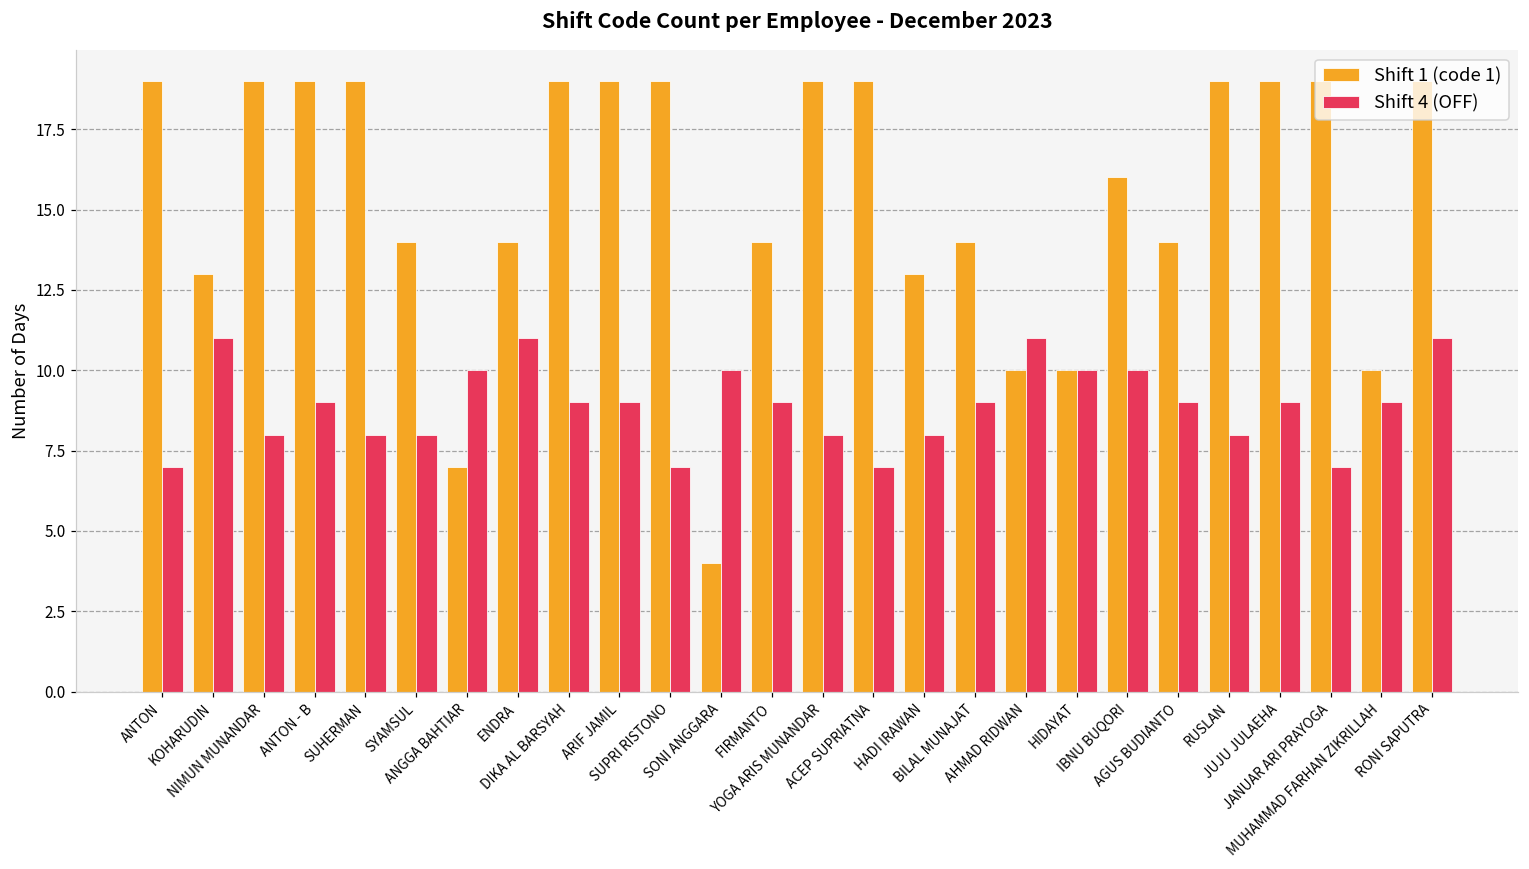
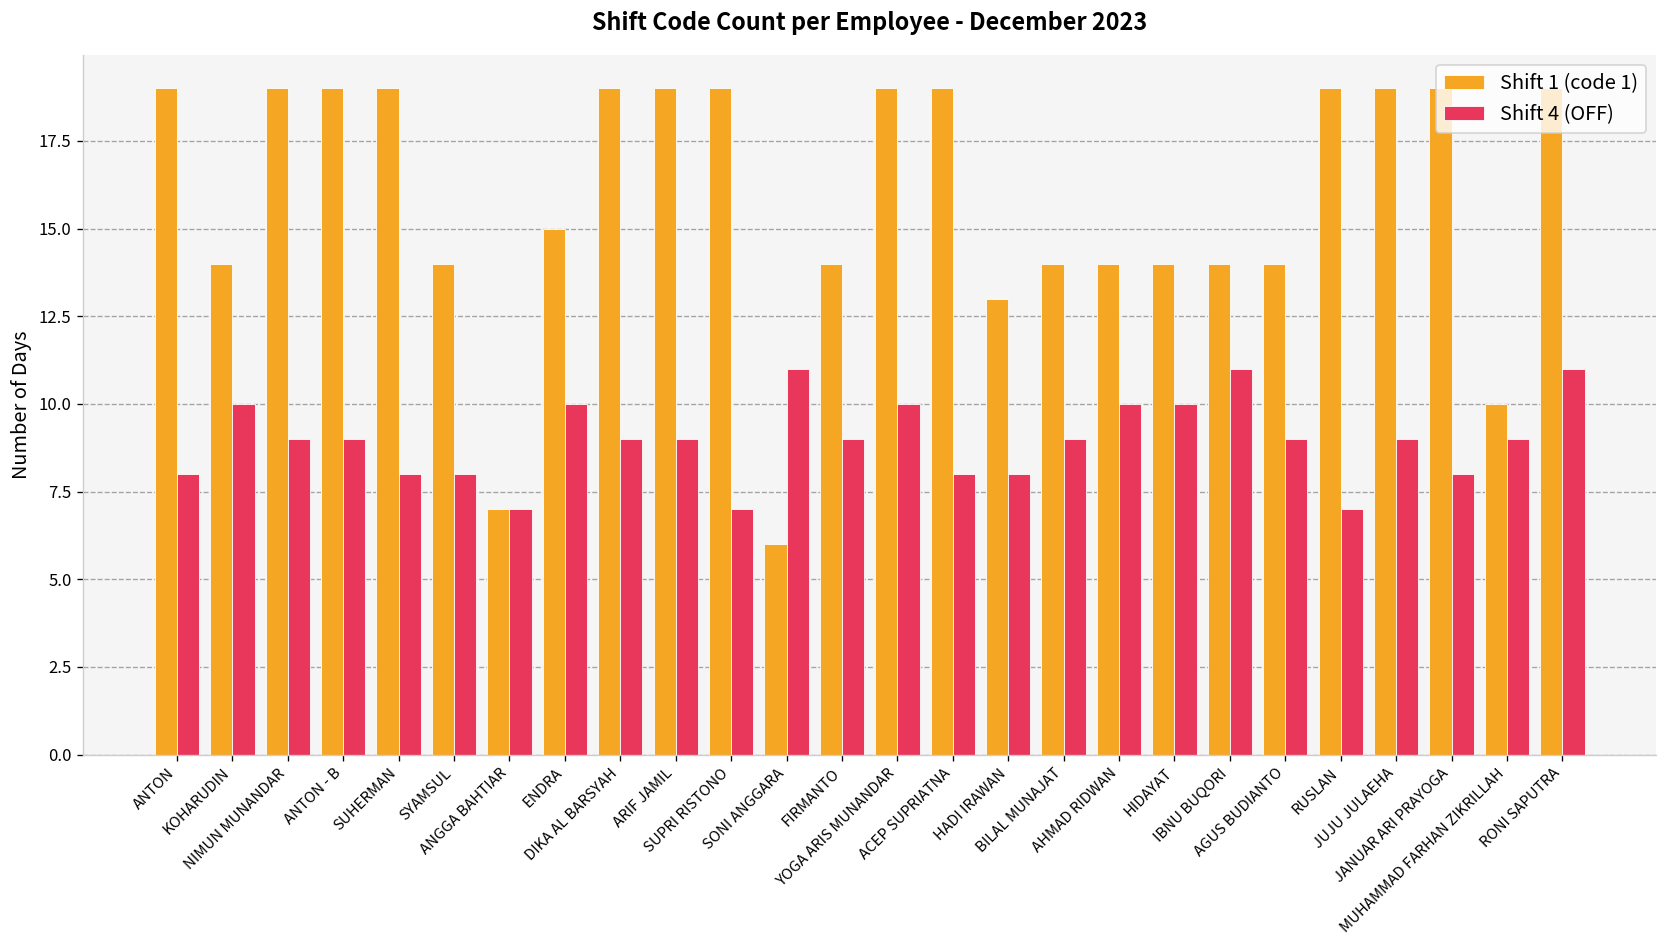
Shift 4 (OFF), ANTON: 7 -> 8
Shift 1 (code 1), KOHARUDIN: 13 -> 14
Shift 4 (OFF), KOHARUDIN: 11 -> 10
Shift 4 (OFF), NIMUN MUNANDAR: 8 -> 9
Shift 4 (OFF), ANGGA BAHTIAR: 10 -> 7
Shift 1 (code 1), ENDRA: 14 -> 15
Shift 4 (OFF), ENDRA: 11 -> 10
Shift 1 (code 1), SONI ANGGARA: 4 -> 6
Shift 4 (OFF), SONI ANGGARA: 10 -> 11
Shift 4 (OFF), YOGA ARIS MUNANDAR: 8 -> 10
Shift 4 (OFF), ACEP SUPRIATNA: 7 -> 8
Shift 1 (code 1), AHMAD RIDWAN: 10 -> 14
Shift 4 (OFF), AHMAD RIDWAN: 11 -> 10
Shift 1 (code 1), HIDAYAT: 10 -> 14
Shift 1 (code 1), IBNU BUQORI: 16 -> 14
Shift 4 (OFF), IBNU BUQORI: 10 -> 11
Shift 4 (OFF), RUSLAN: 8 -> 7
Shift 4 (OFF), JANUAR ARI PRAYOGA: 7 -> 8
